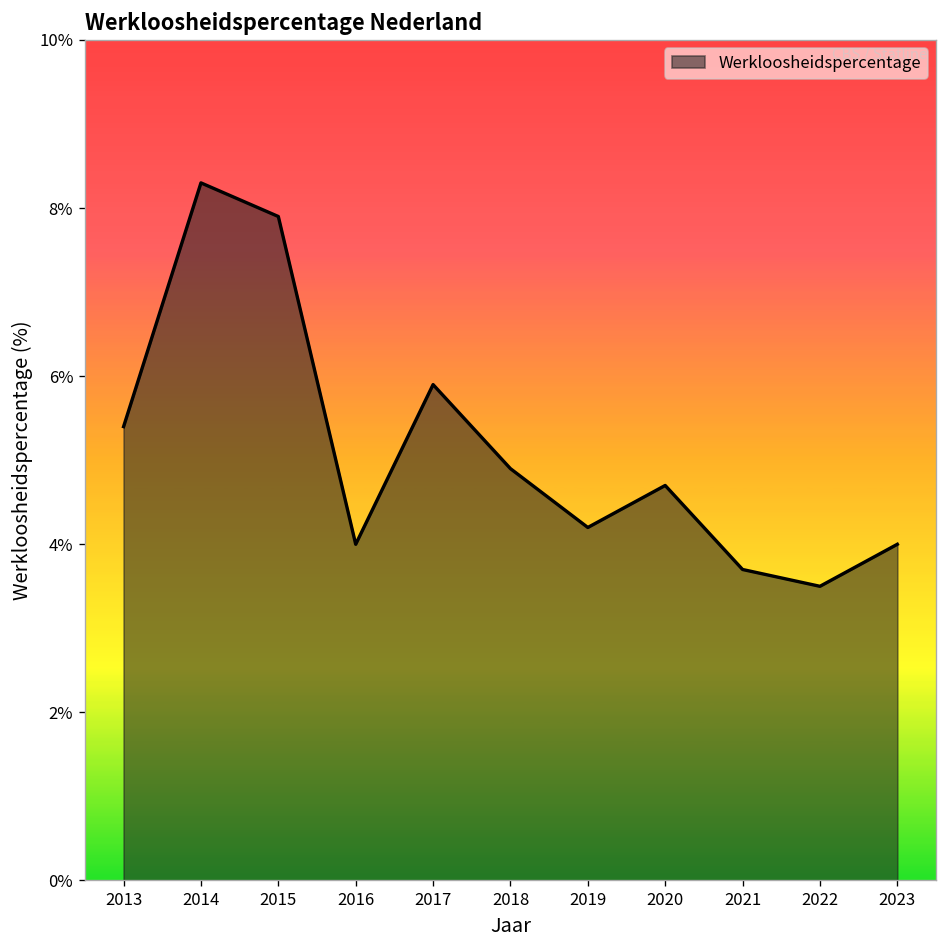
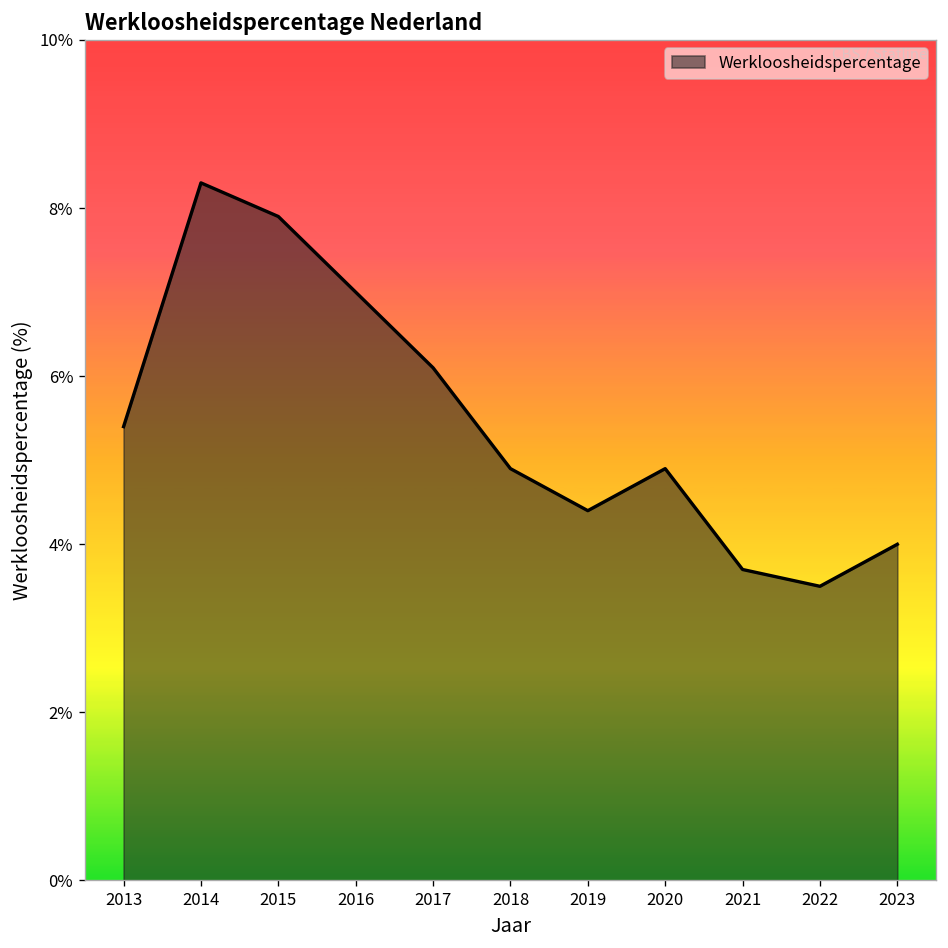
2016: 4% -> 7%
2017: 5.9% -> 6.1%
2019: 4.2% -> 4.4%
2020: 4.7% -> 4.9%
